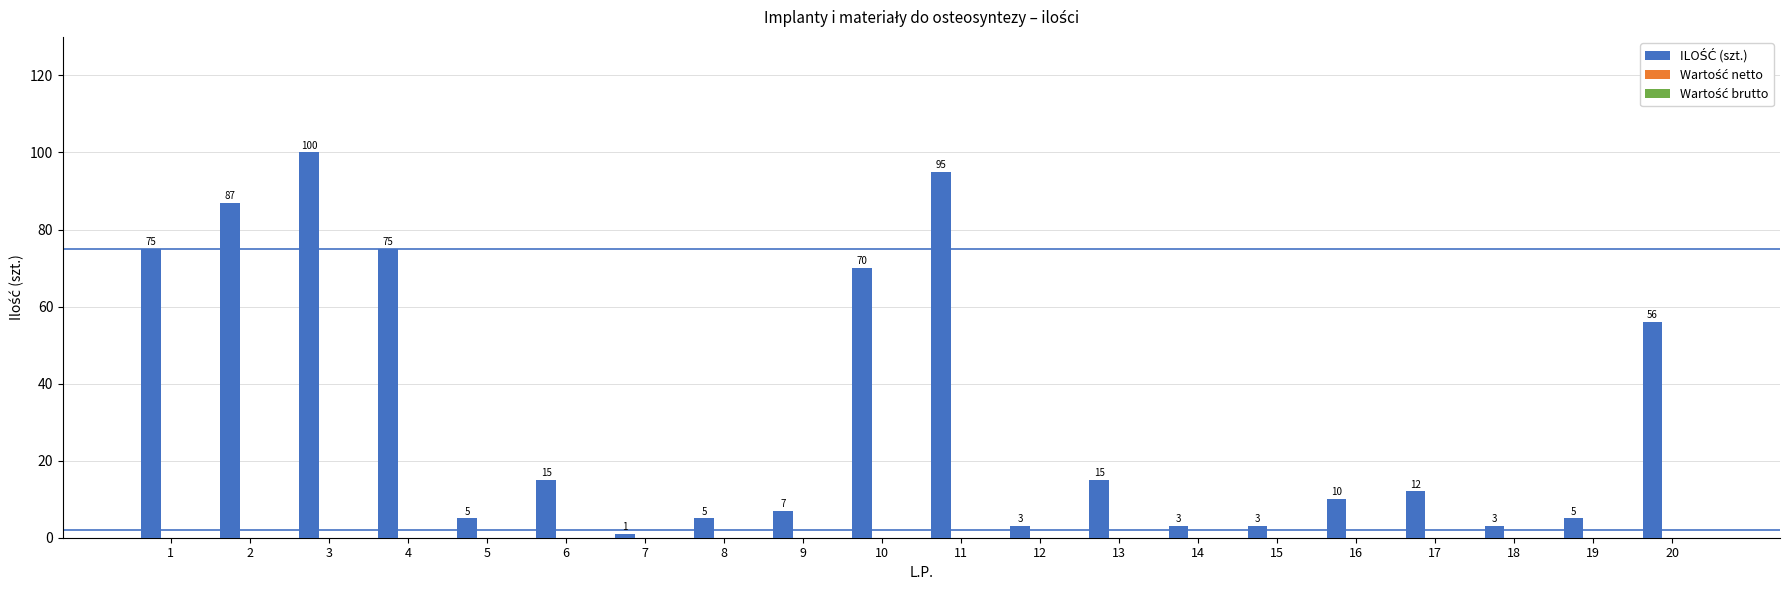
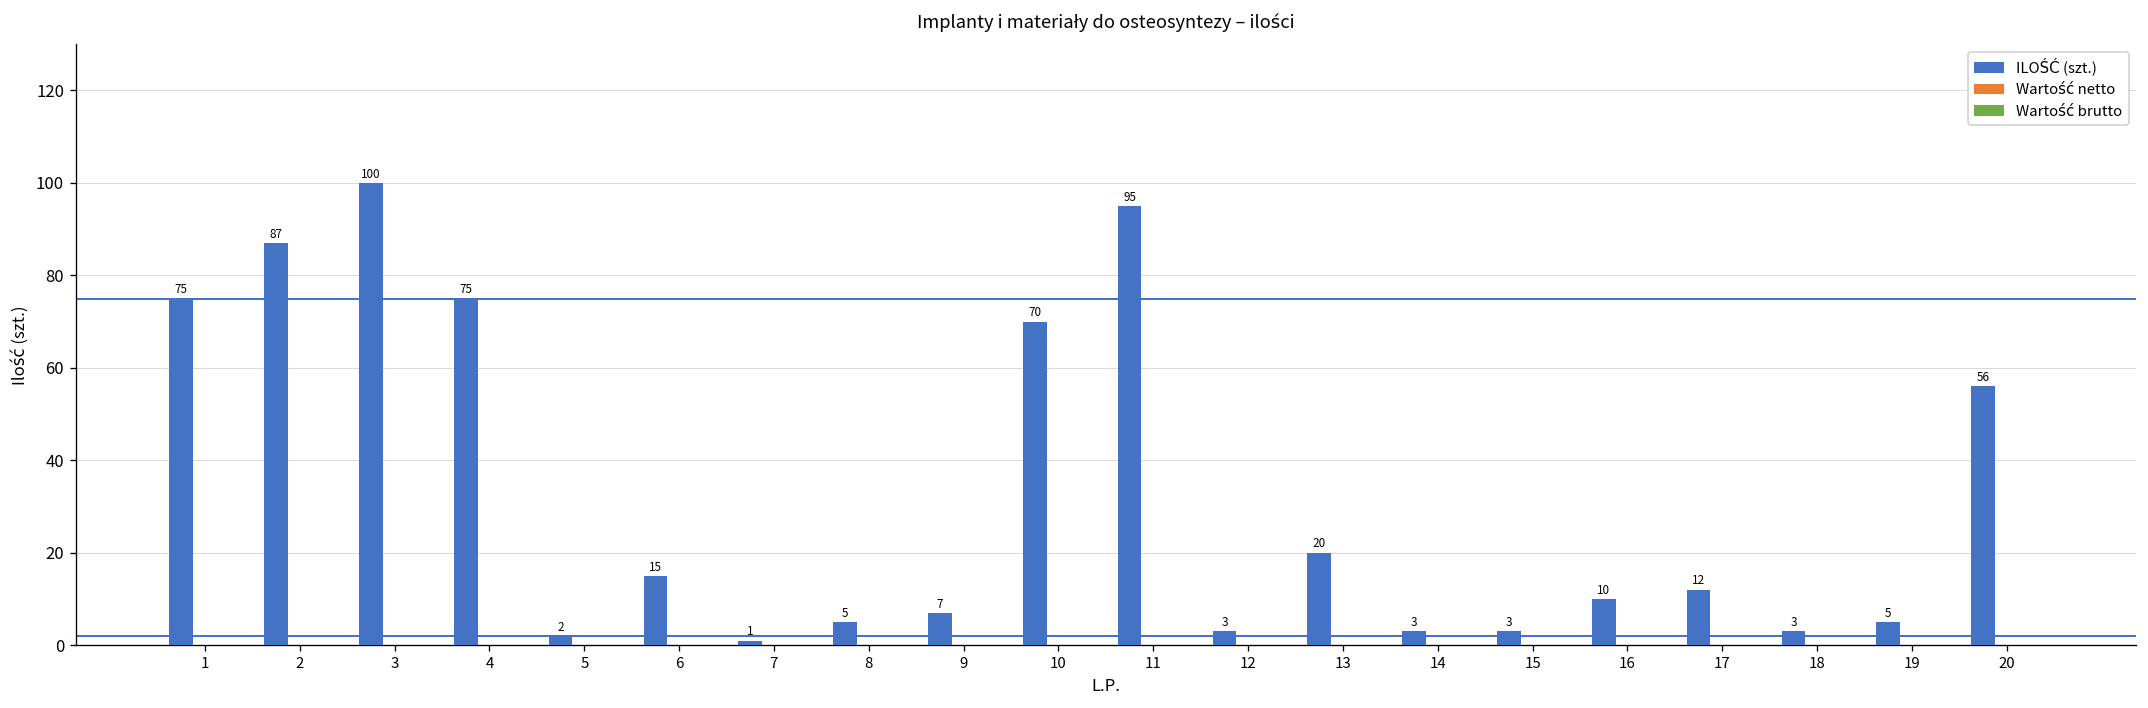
ILOŚĆ (szt.), 5: 5 -> 2
ILOŚĆ (szt.), 13: 15 -> 20
